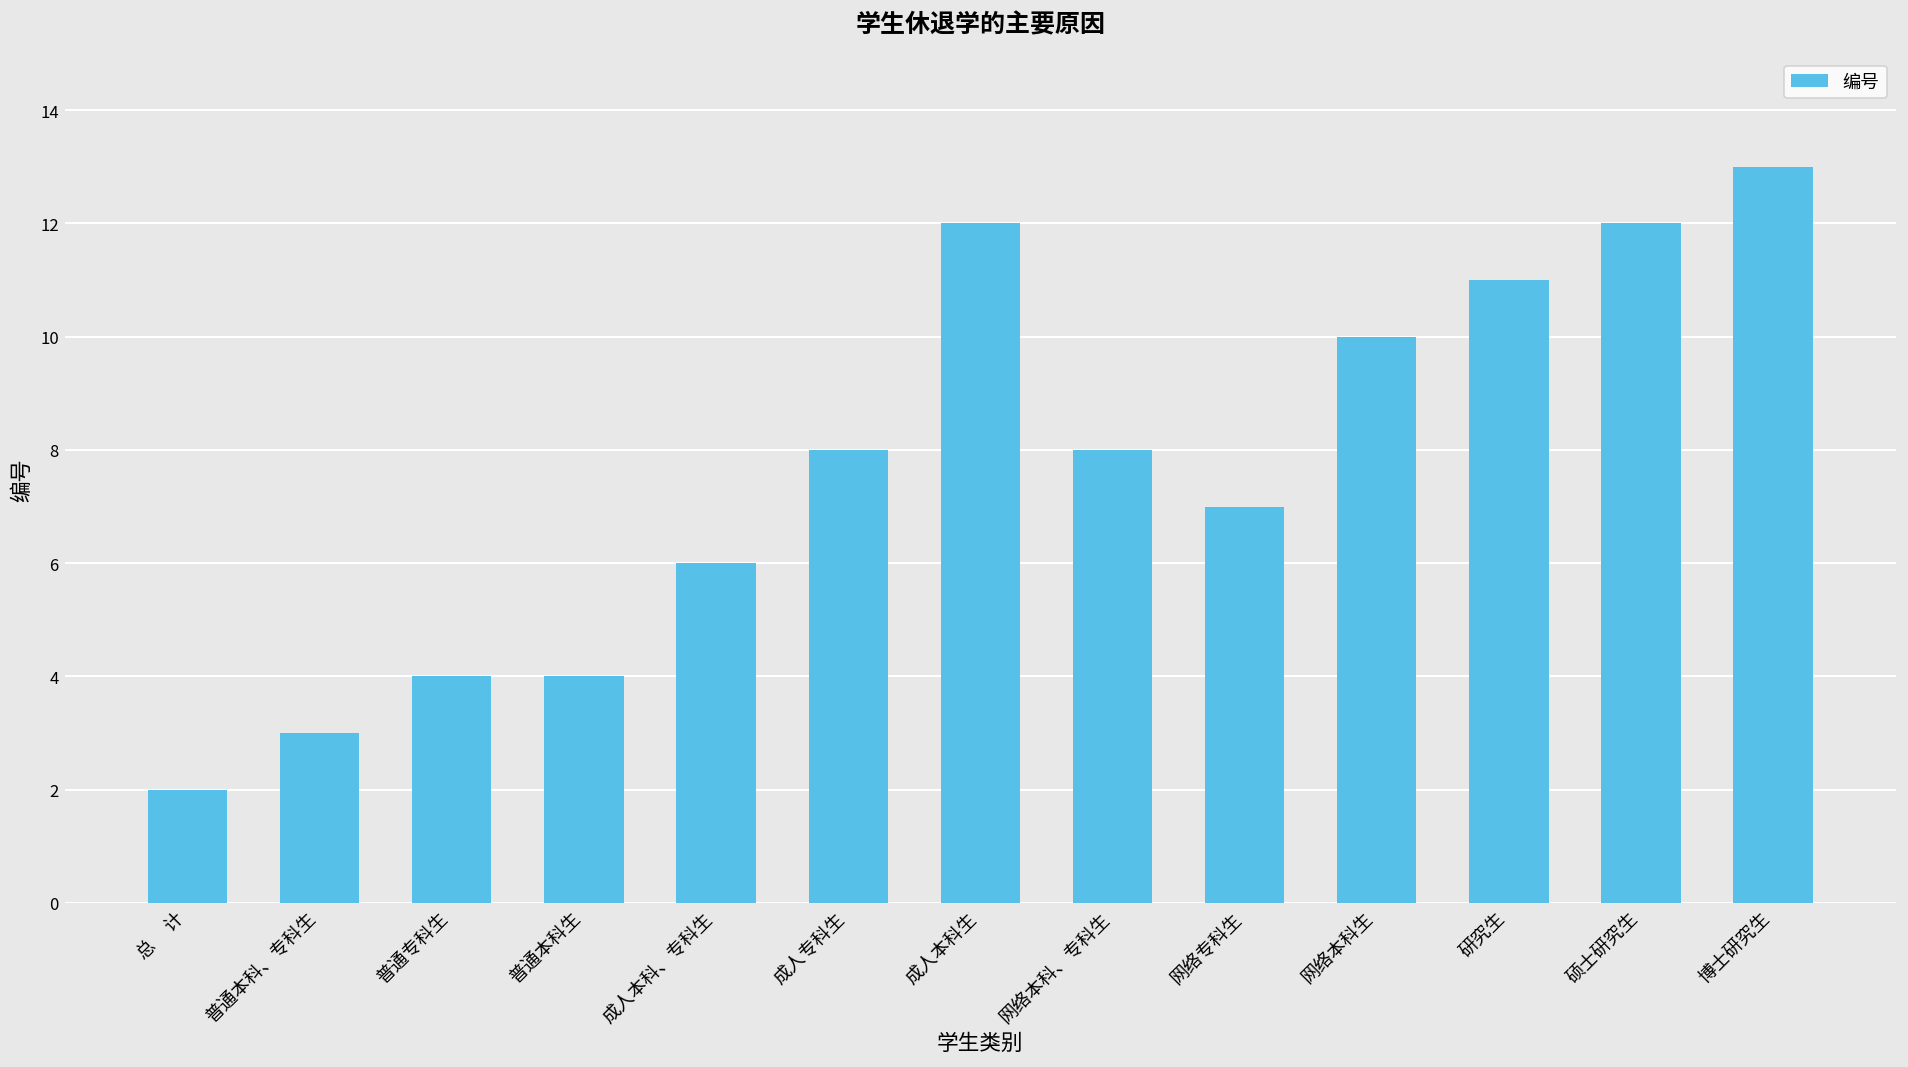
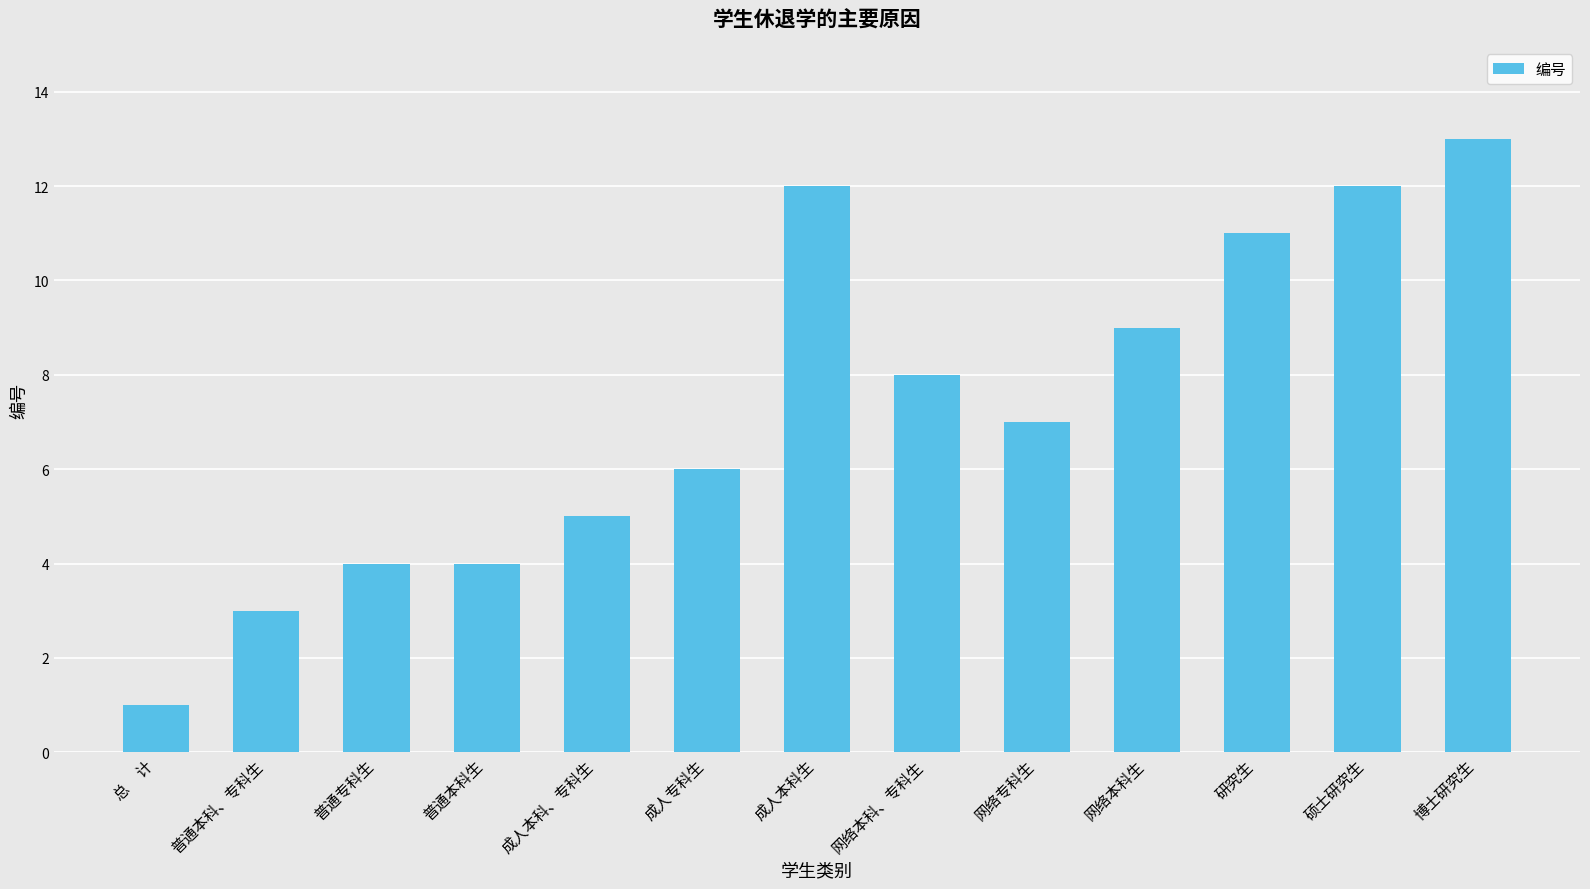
总 计: 2 -> 1
成人本科、专科生: 6 -> 5
成人专科生: 8 -> 6
网络本科生: 10 -> 9
